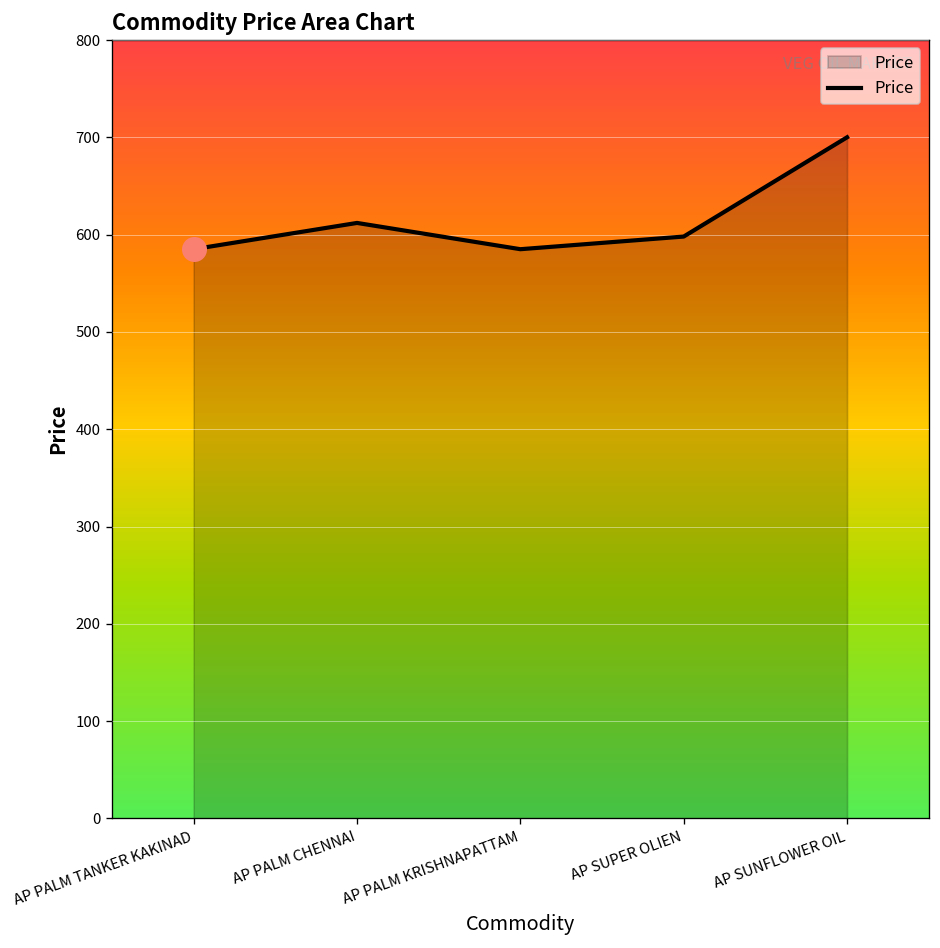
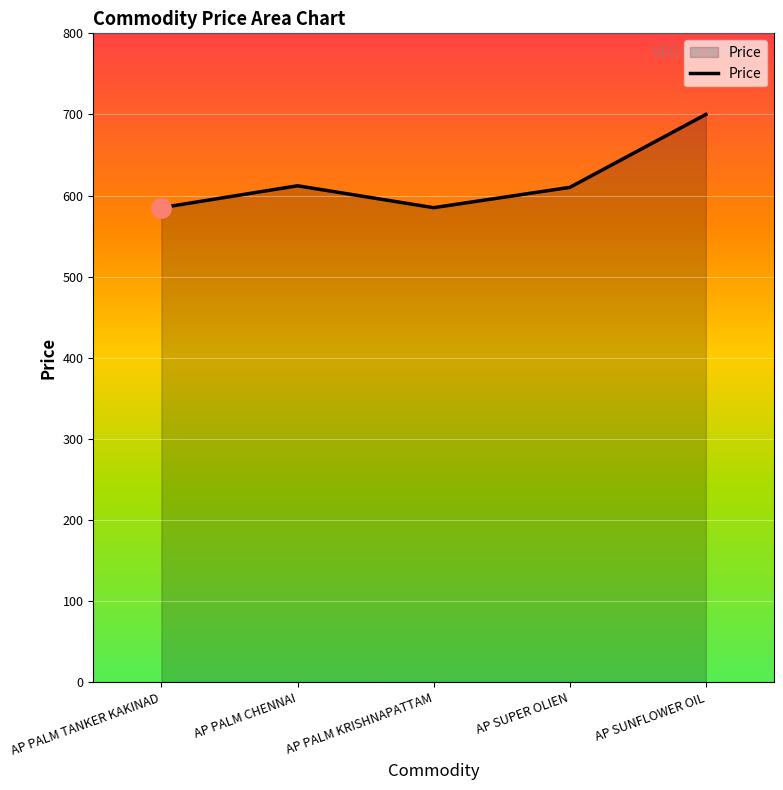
Price, AP SUPER OLIEN: 600 -> 610
